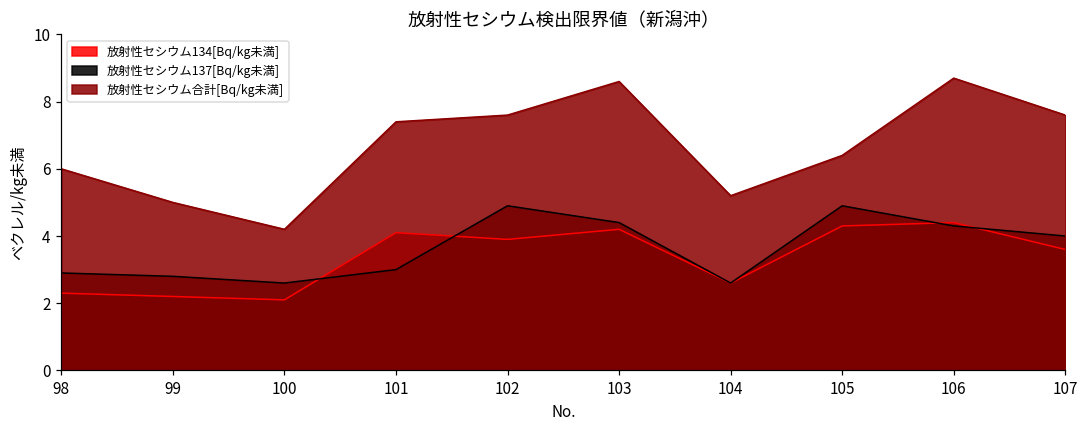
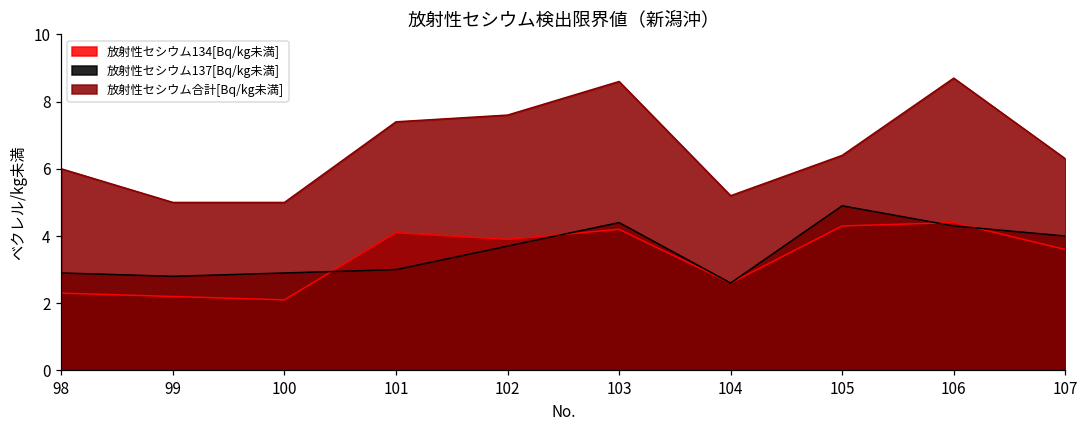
放射性セシウム137[Bq/kg未満], 100: 2.6 -> 2.9
放射性セシウム合計[Bq/kg未満], 100: 4.2 -> 5.0
放射性セシウム137[Bq/kg未満], 102: 4.9 -> 3.7
放射性セシウム合計[Bq/kg未満], 107: 7.6 -> 6.3
